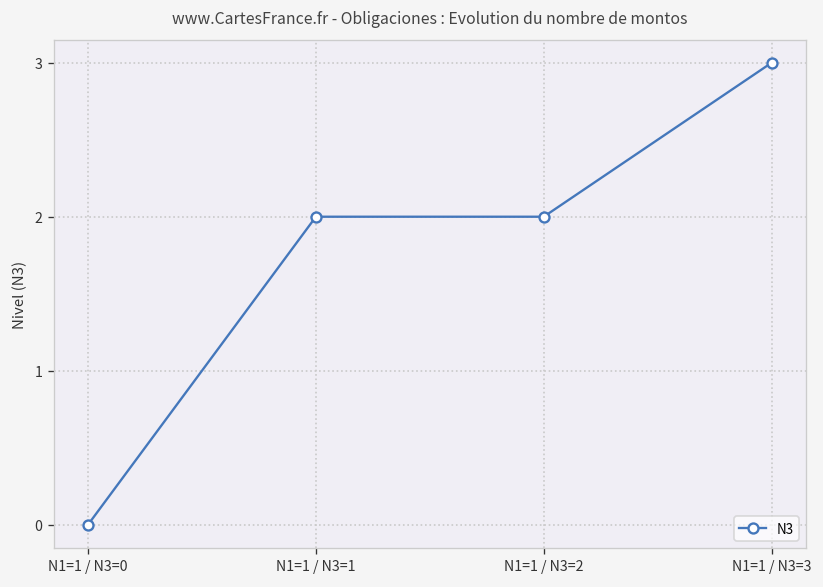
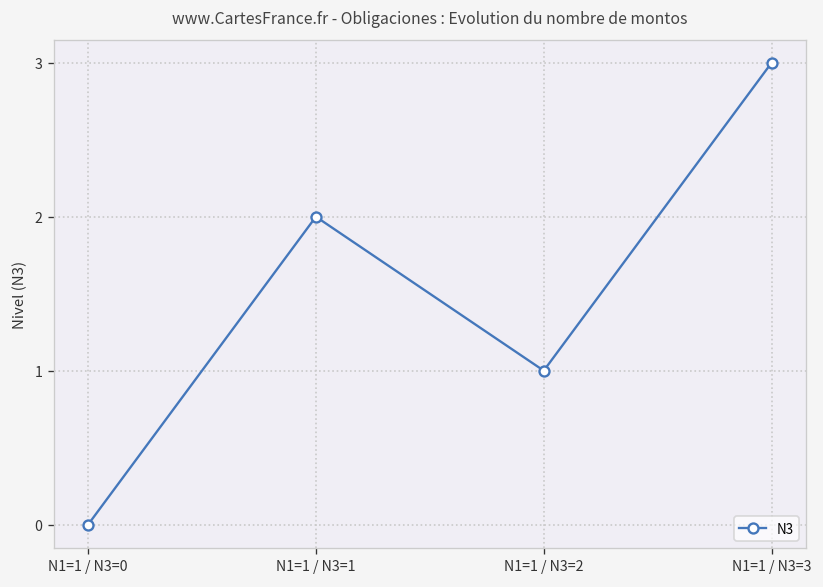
N1=1 / N3=2: 2 -> 1
